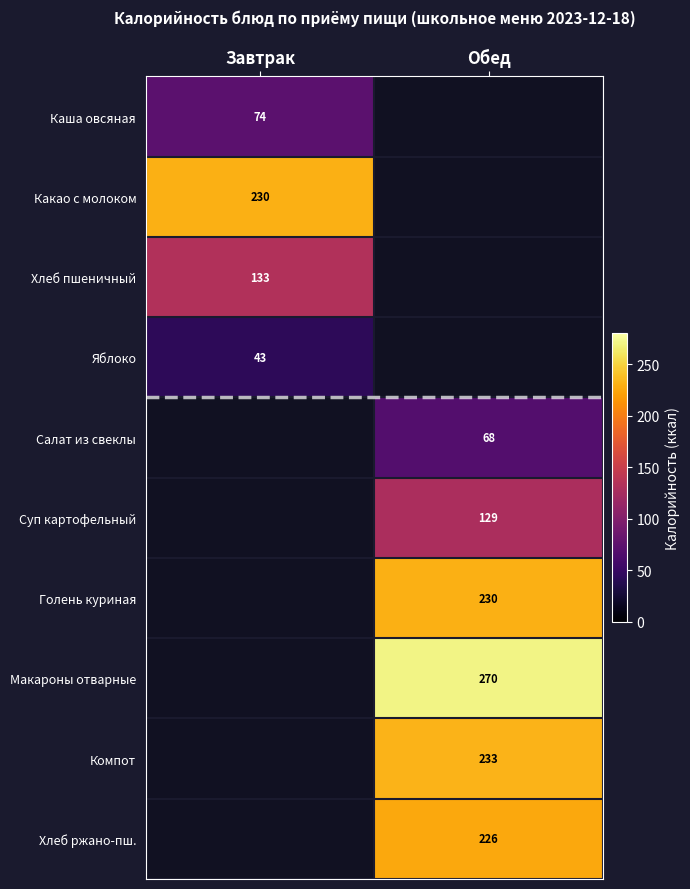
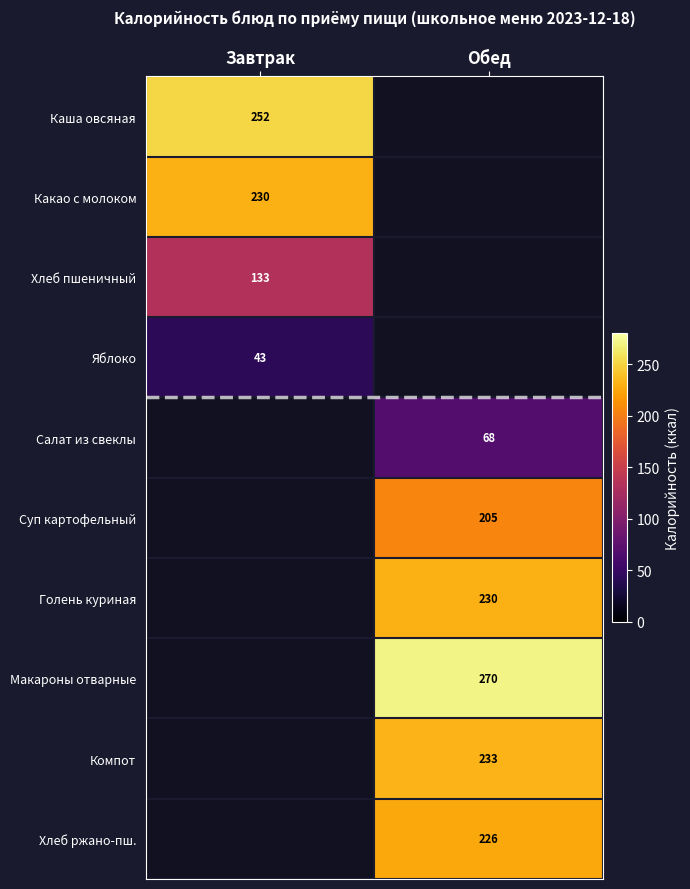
Каша овсяная, Завтрак: 74 -> 252
Суп картофельный, Обед: 129 -> 205
